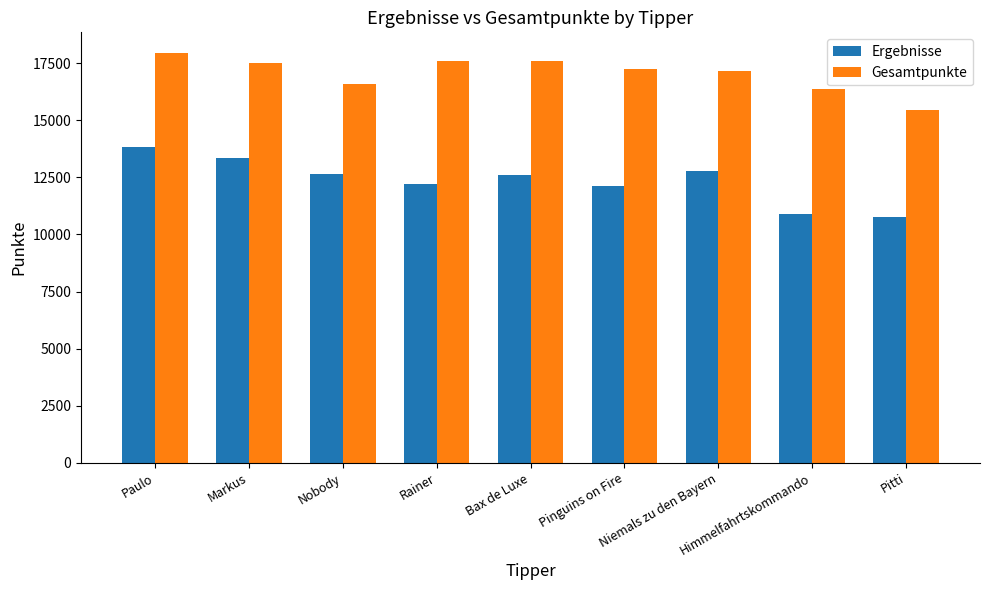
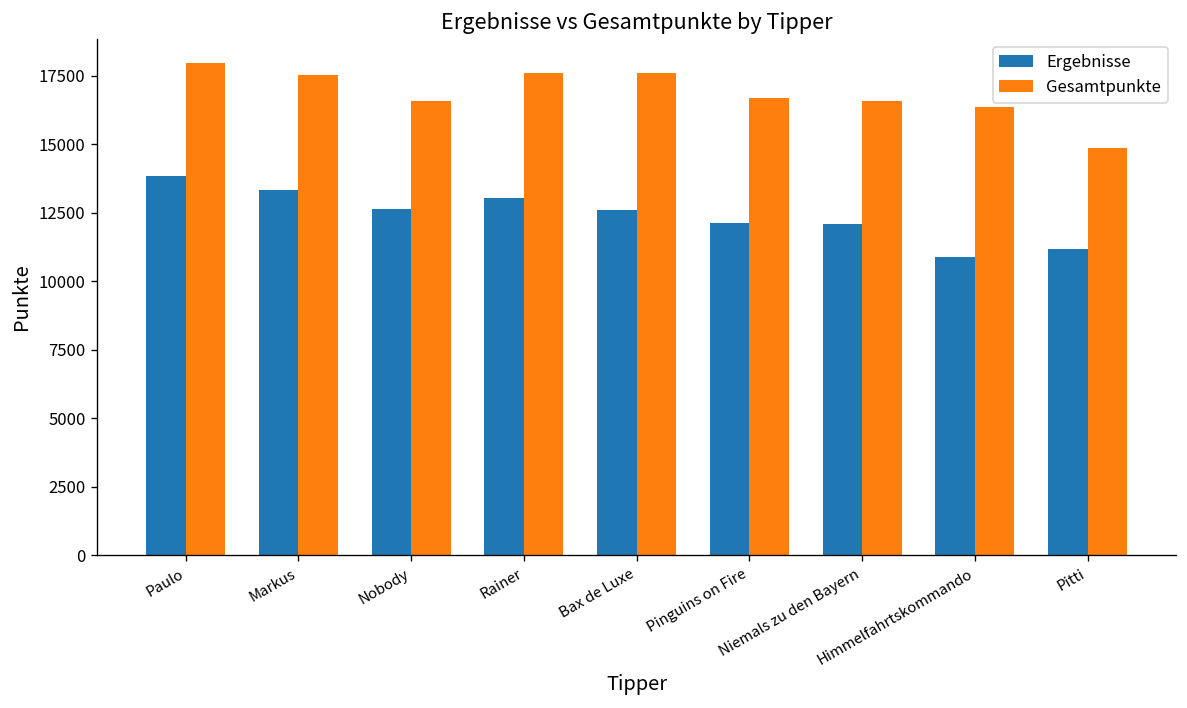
Ergebnisse, Rainer: 12200 -> 13000
Gesamtpunkte, Pinguins on Fire: 17200 -> 16700
Ergebnisse, Niemals zu den Bayern: 12800 -> 12100
Gesamtpunkte, Niemals zu den Bayern: 17200 -> 16600
Ergebnisse, Pitti: 10800 -> 11200
Gesamtpunkte, Pitti: 15500 -> 14900
